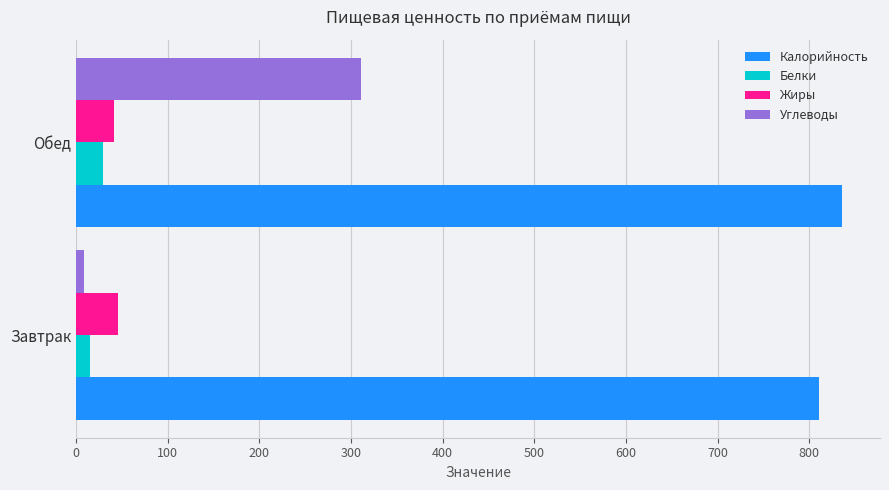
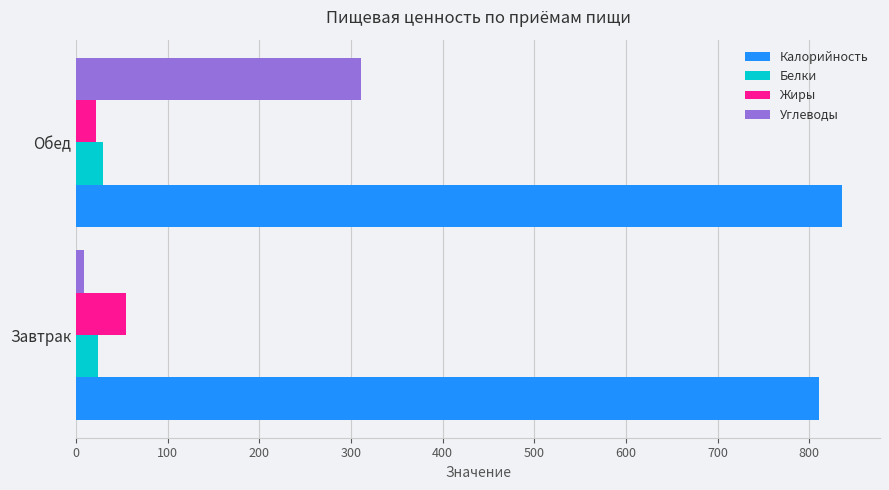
Жиры, Обед: 40 -> 20
Жиры, Завтрак: 46 -> 55
Белки, Завтрак: 15 -> 24
